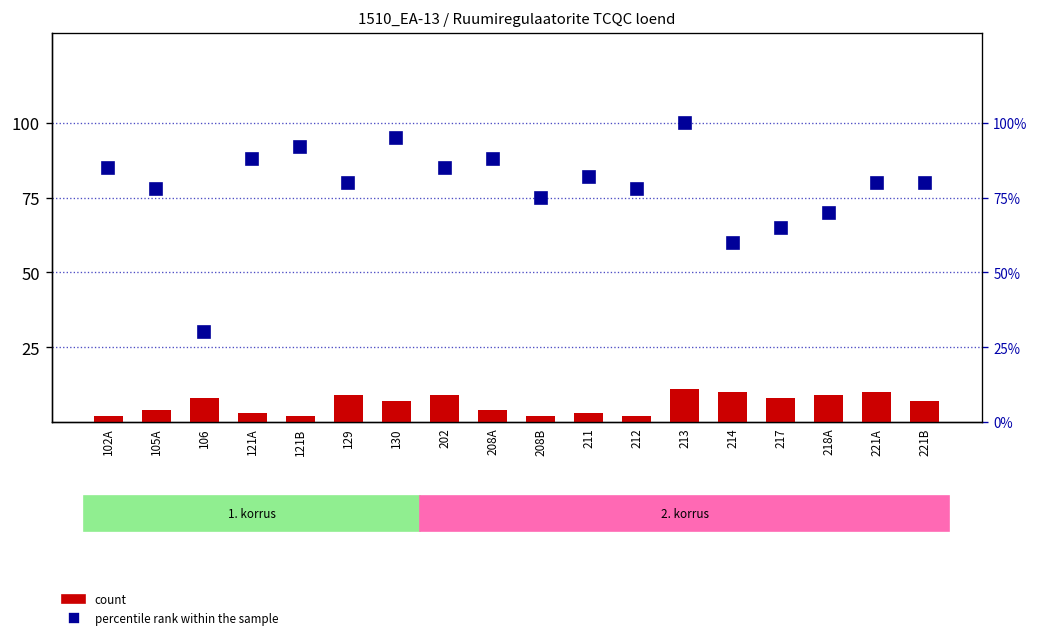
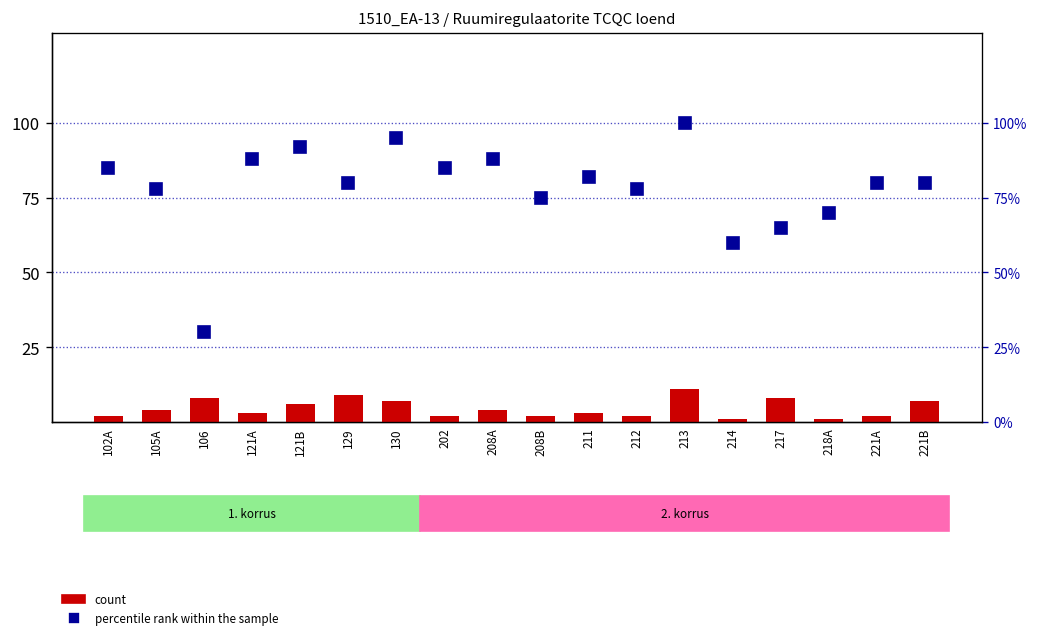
count, 121B: 2 -> 6
count, 202: 9 -> 2
count, 214: 10 -> 1
count, 218A: 9 -> 1
count, 221A: 10 -> 2
